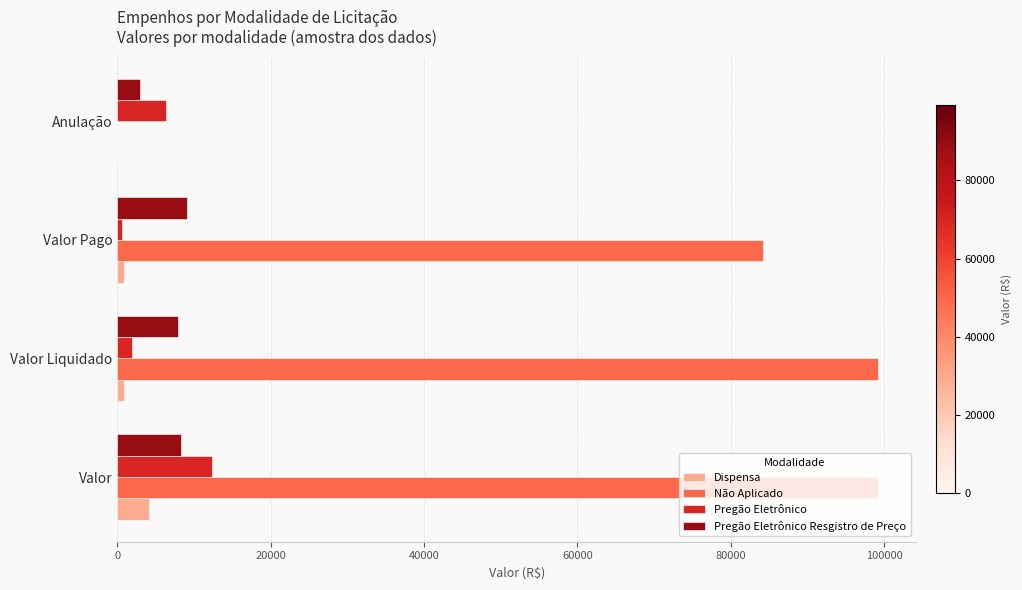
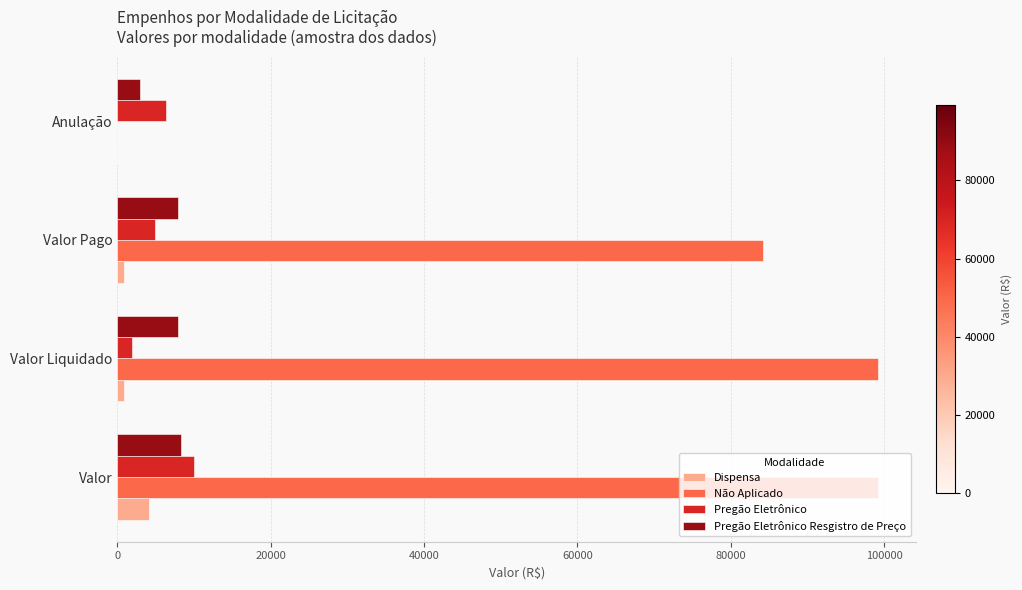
Pregão Eletrônico Resgistro de Preço, Valor Pago: 9000 -> 8000
Pregão Eletrônico, Valor Pago: 1000 -> 5000
Pregão Eletrônico, Valor: 12000 -> 10000
